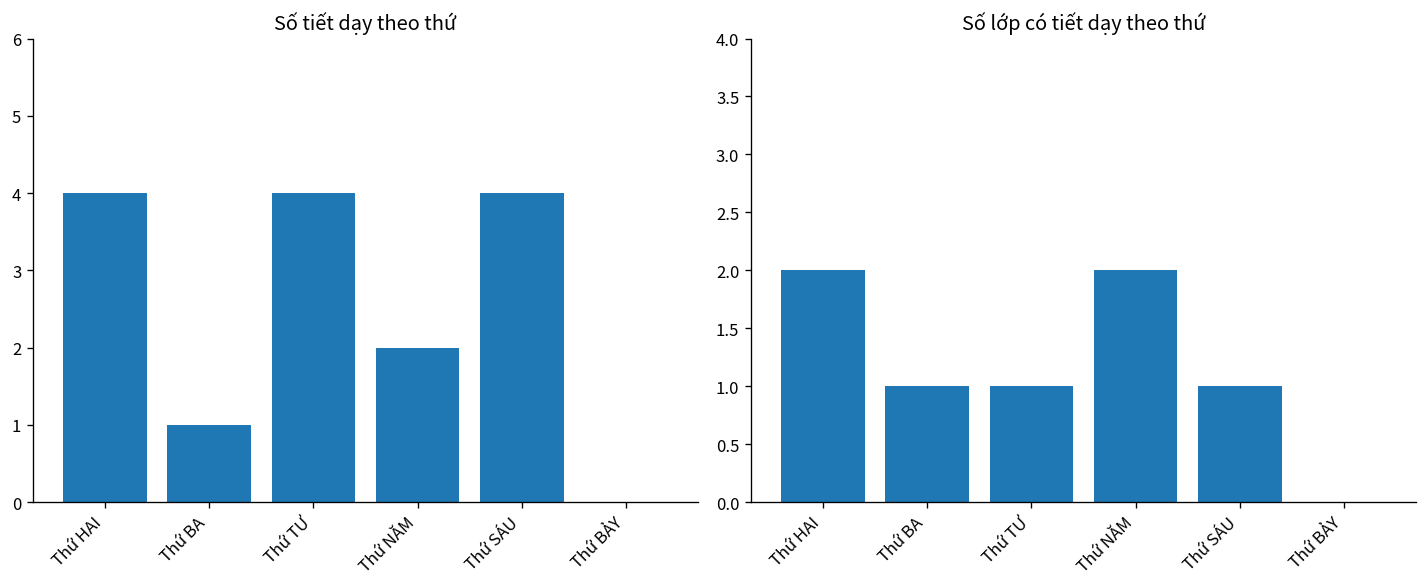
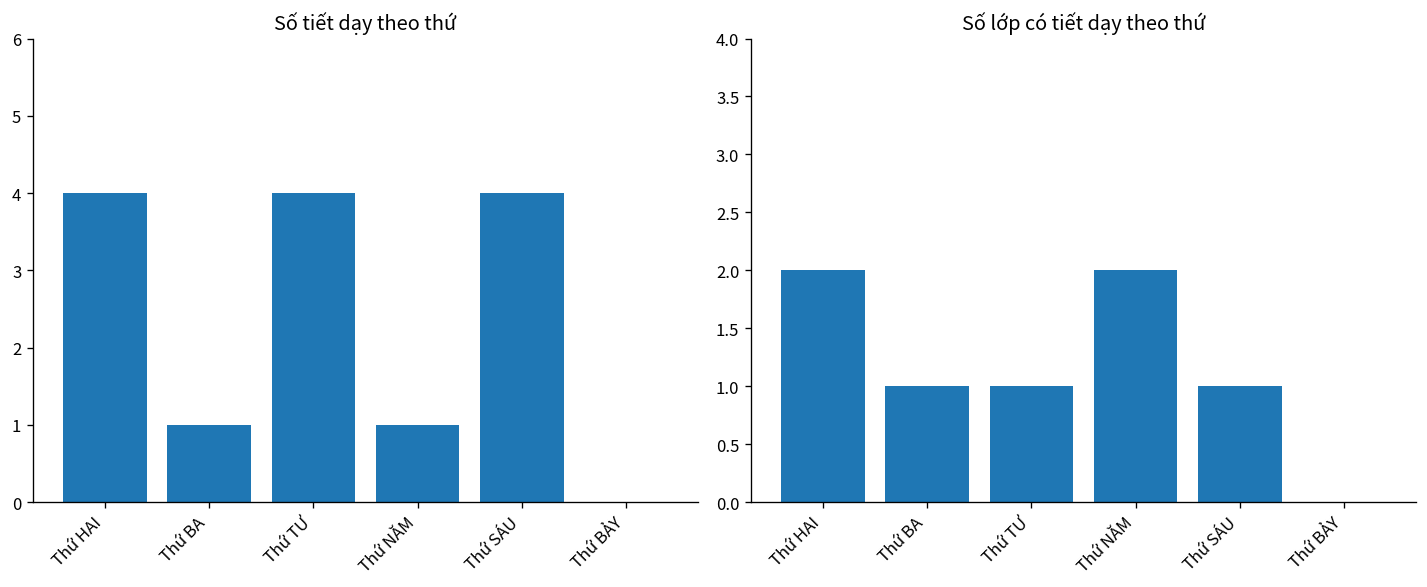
Số tiết dạy theo thứ, Thứ NĂM: 2 -> 1
